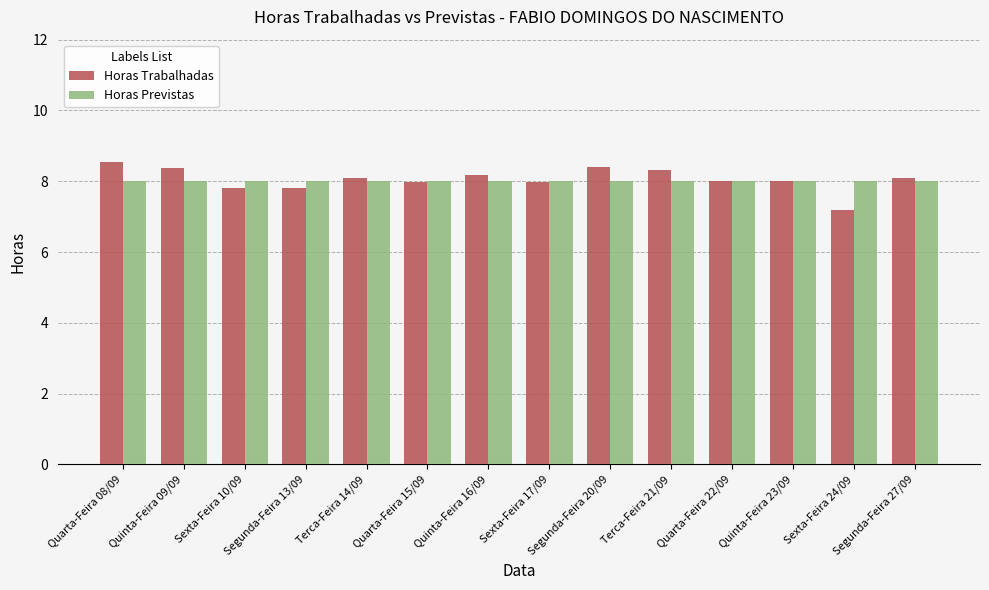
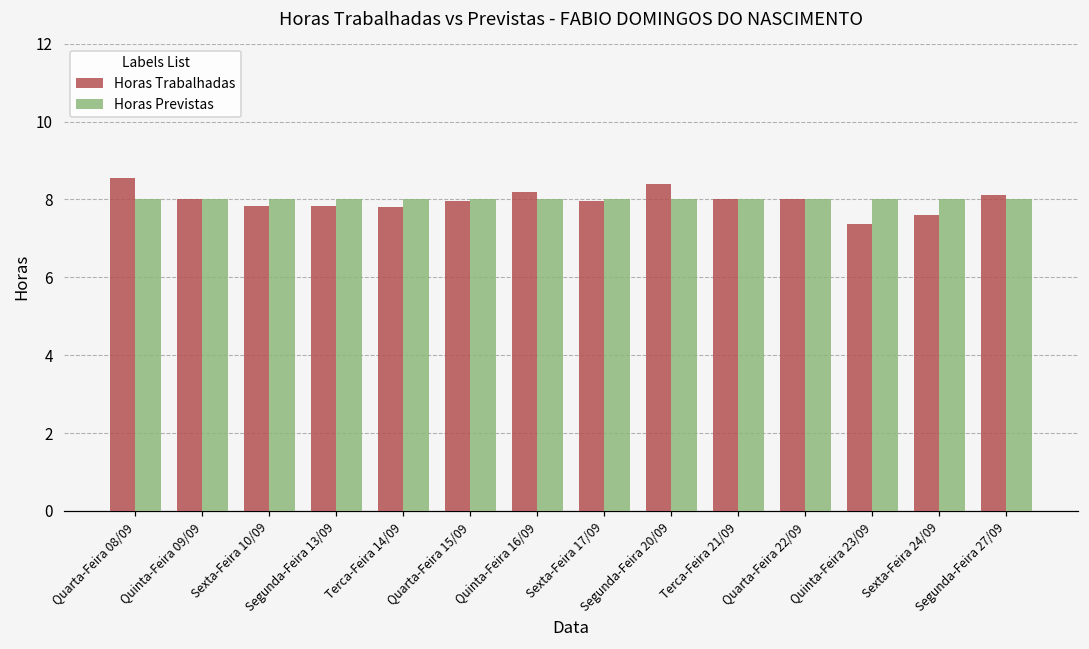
Horas Trabalhadas, Quinta-Feira 09/09: 8.4 -> 8.0
Horas Trabalhadas, Terca-Feira 14/09: 8.1 -> 7.8
Horas Trabalhadas, Terca-Feira 21/09: 8.3 -> 8.0
Horas Trabalhadas, Quinta-Feira 23/09: 8.0 -> 7.4
Horas Trabalhadas, Sexta-Feira 24/09: 7.2 -> 7.6
